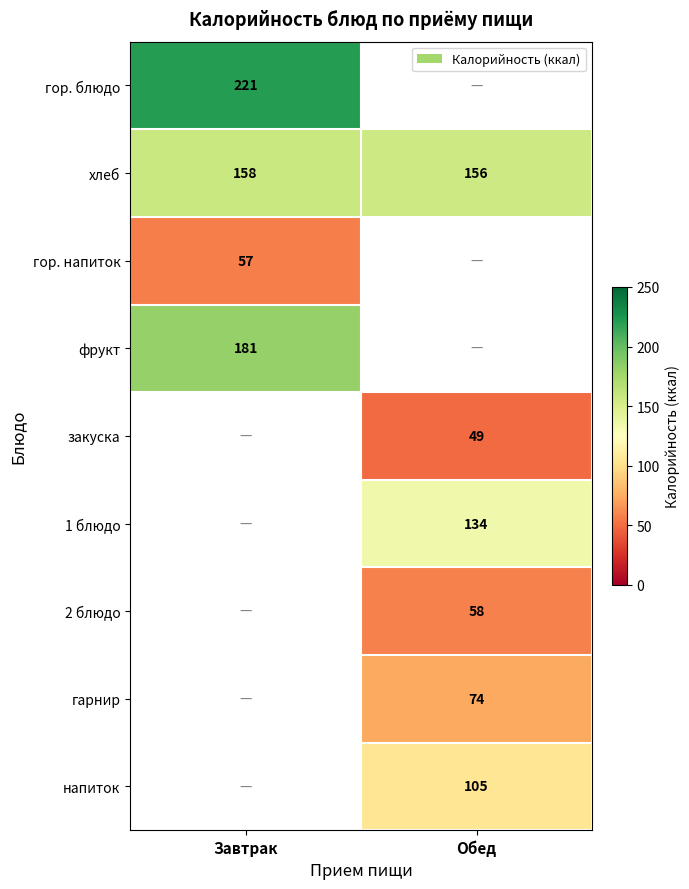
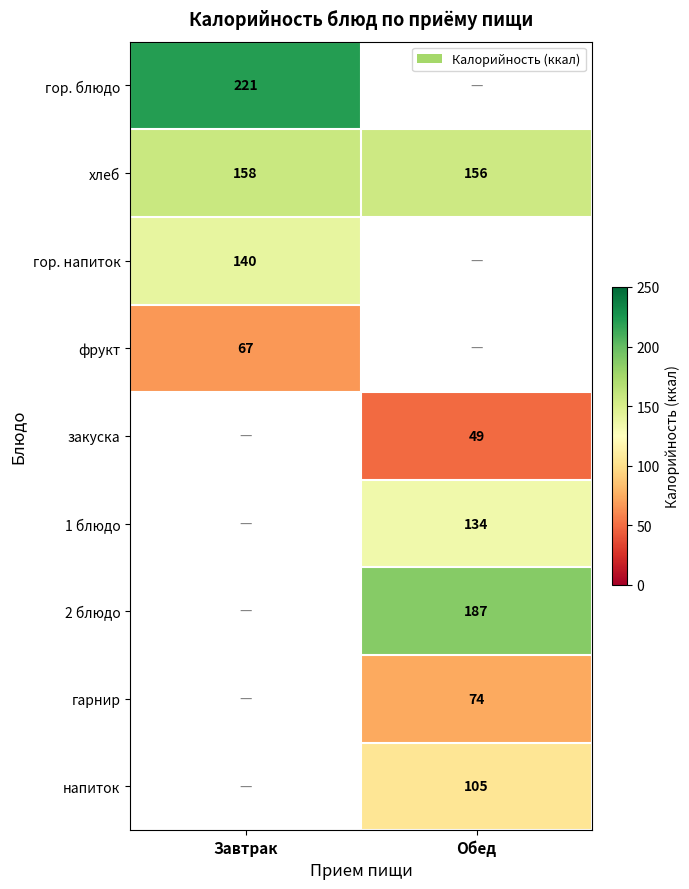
гор. напиток, Завтрак: 57 -> 140
фрукт, Завтрак: 181 -> 67
2 блюдо, Обед: 58 -> 187
